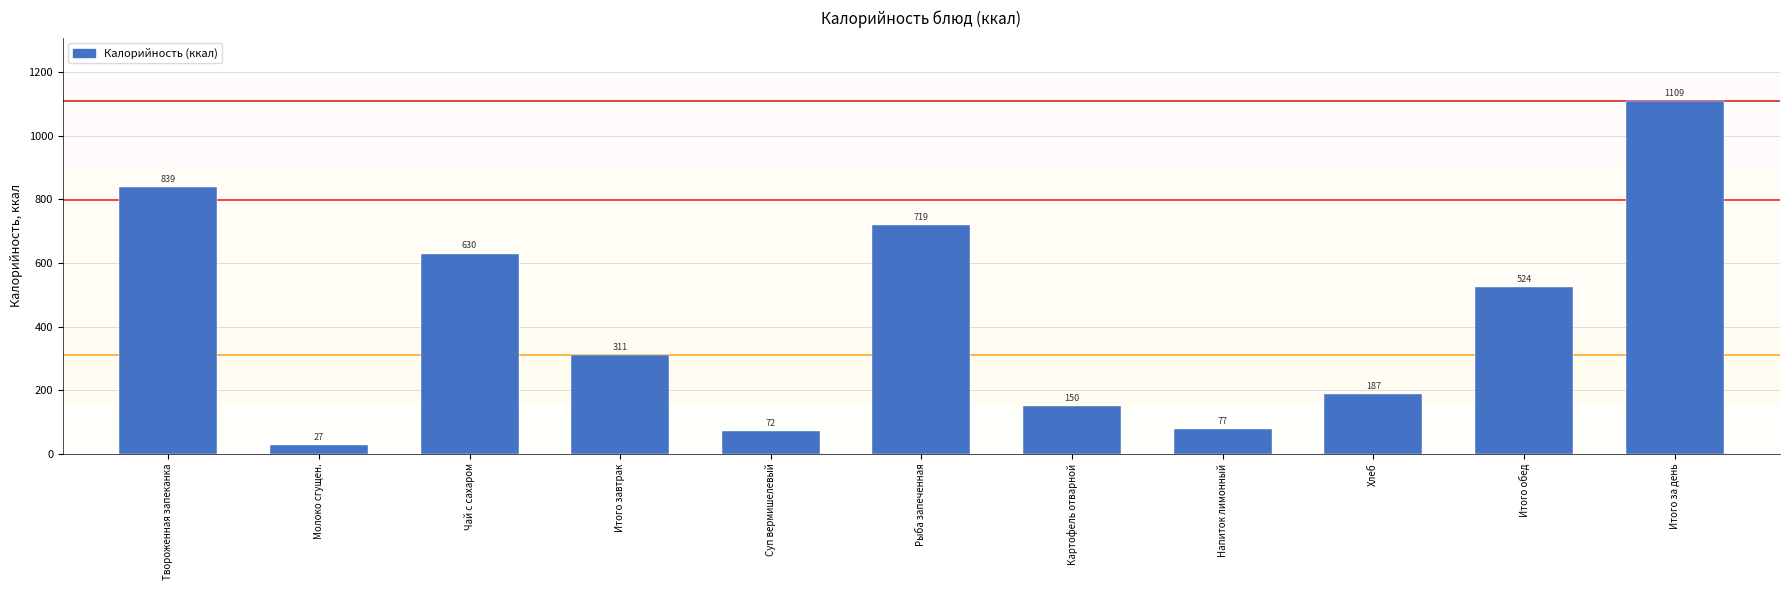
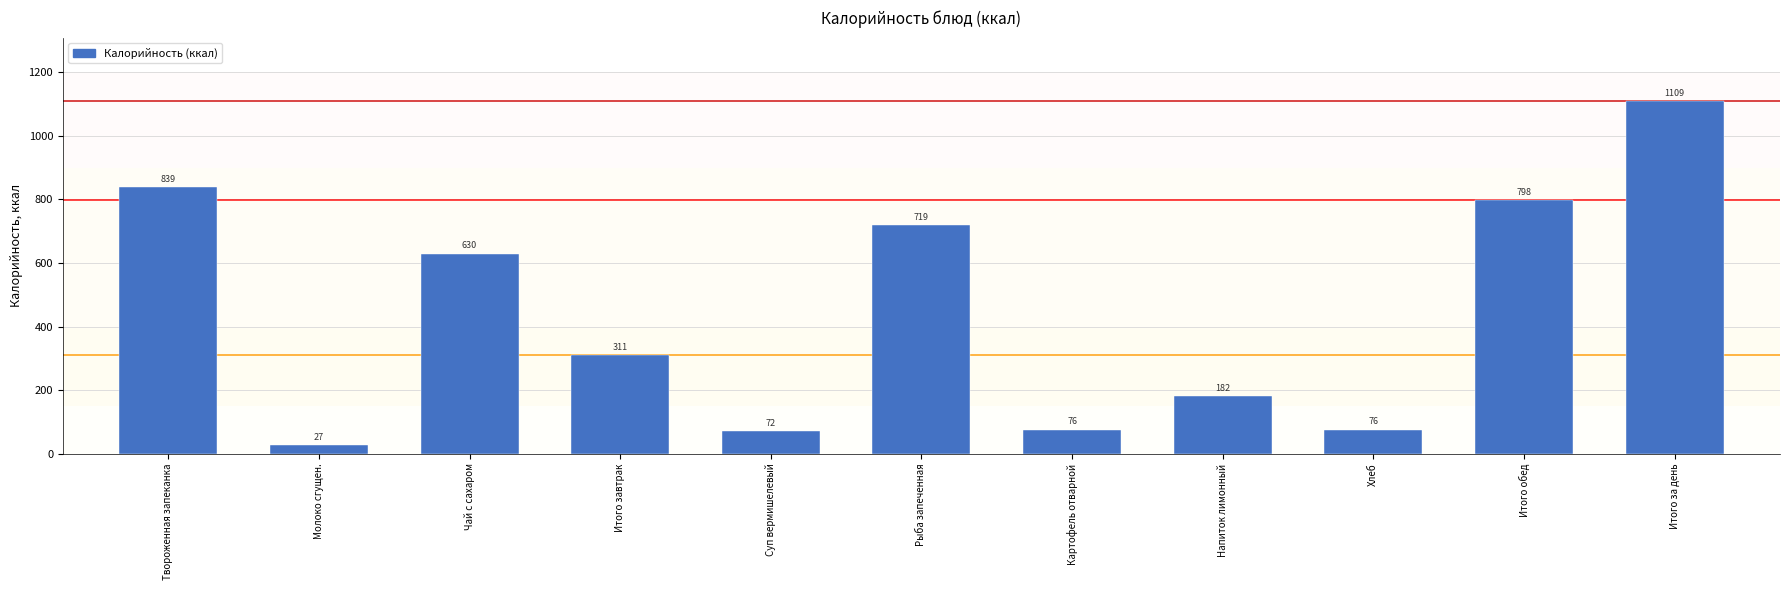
Картофель отварной: 150 -> 76
Напиток лимонный: 77 -> 182
Хлеб: 187 -> 76
Итого обед: 524 -> 798
